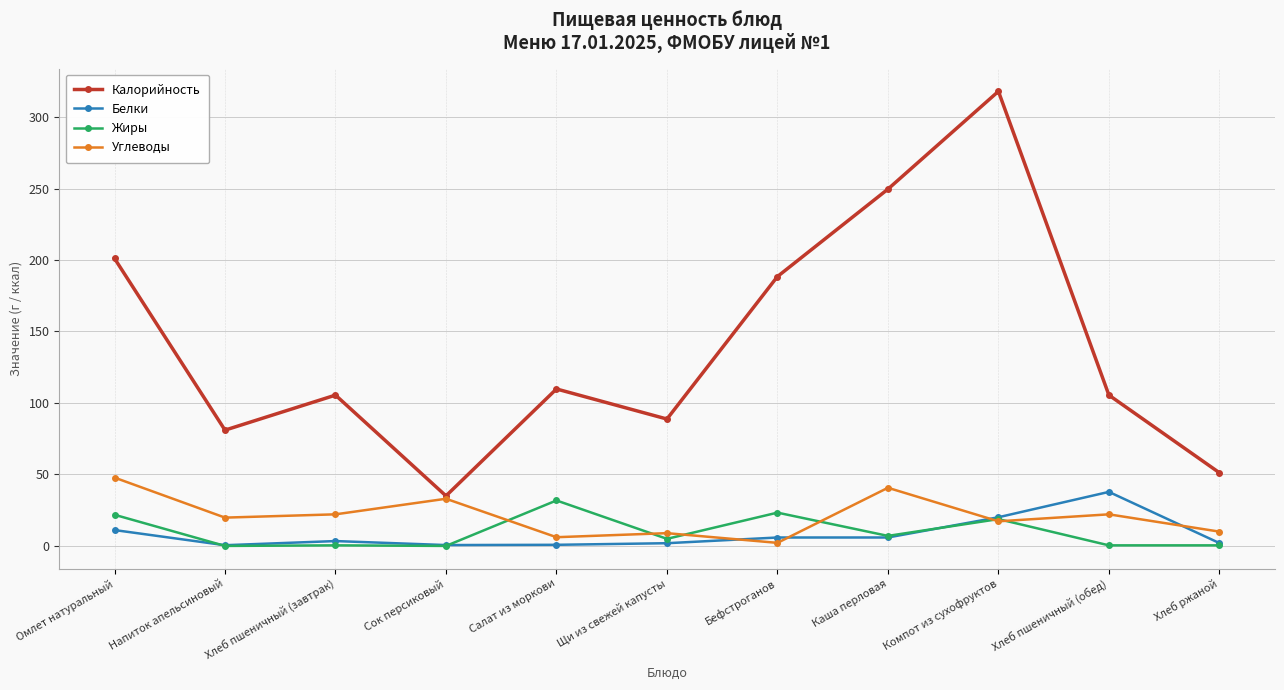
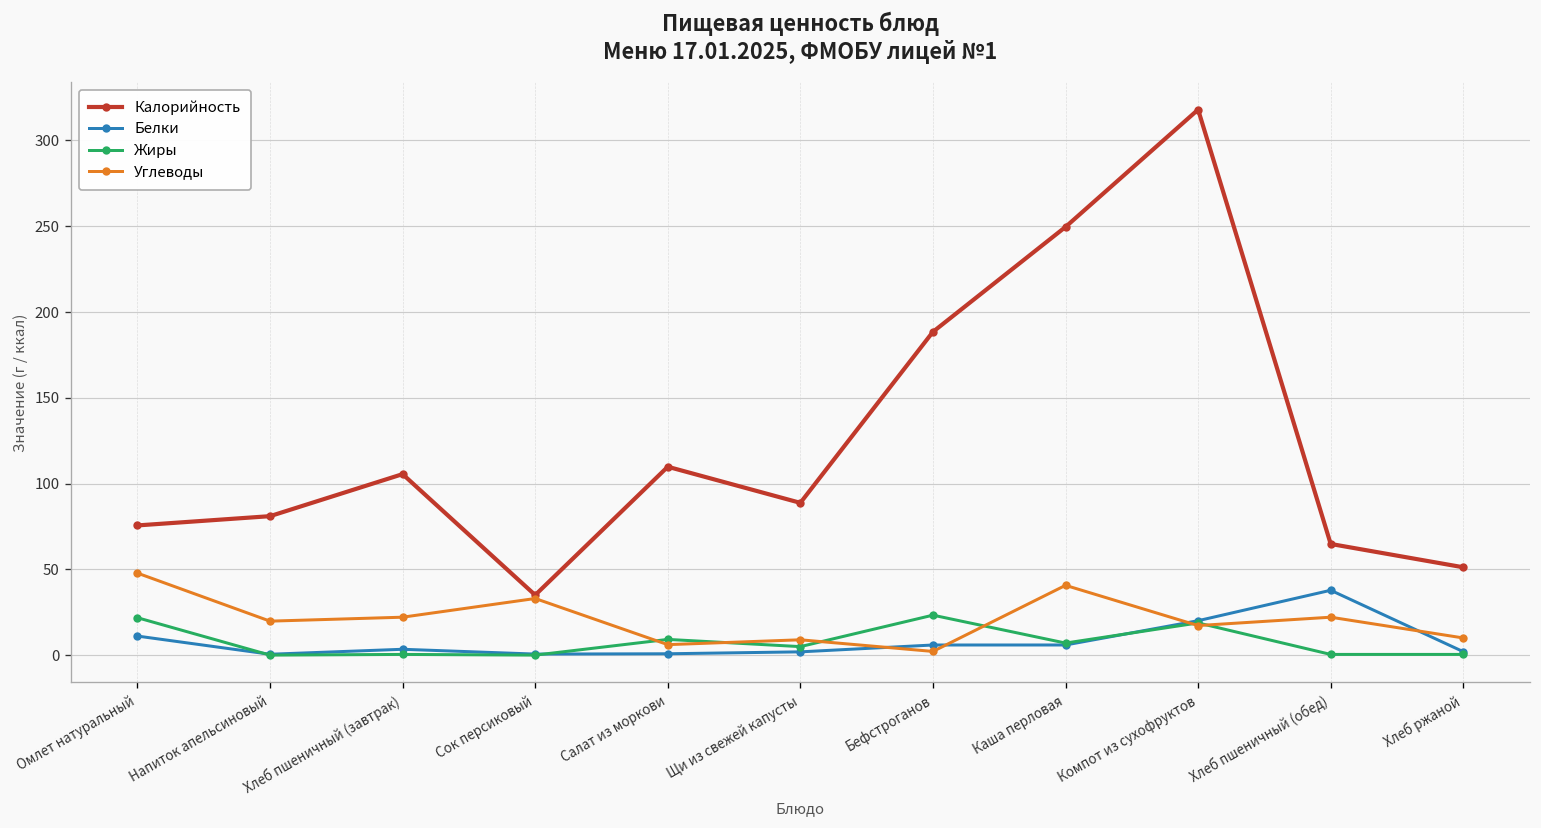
Калорийность, Омлет натуральный: 201 -> 76
Жиры, Салат из моркови: 32 -> 9
Калорийность, Хлеб пшеничный (обед): 106 -> 65
